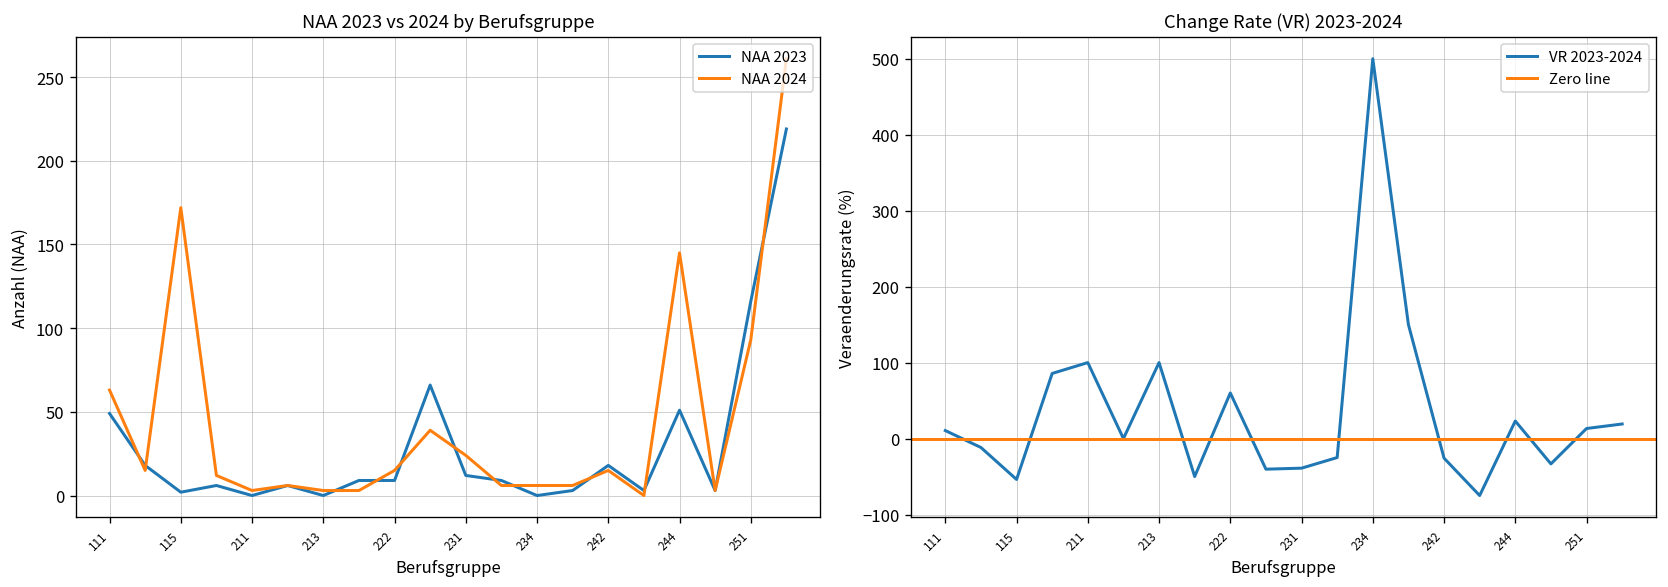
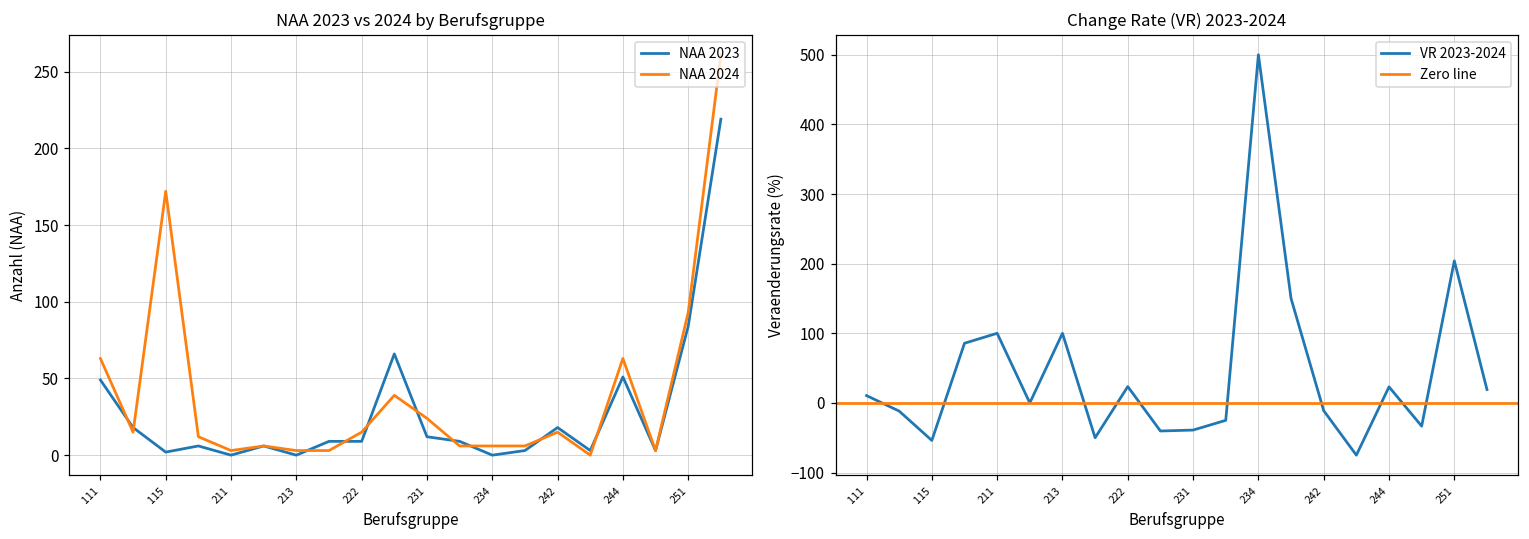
NAA 2023 vs 2024 by Berufsgruppe, NAA 2024, 244: 145 -> 63
NAA 2023 vs 2024 by Berufsgruppe, NAA 2023, 251: 116 -> 84
Change Rate (VR) 2023-2024, 222: 60 -> 20
Change Rate (VR) 2023-2024, 242: -30 -> -10
Change Rate (VR) 2023-2024, 251: 10 -> 200
